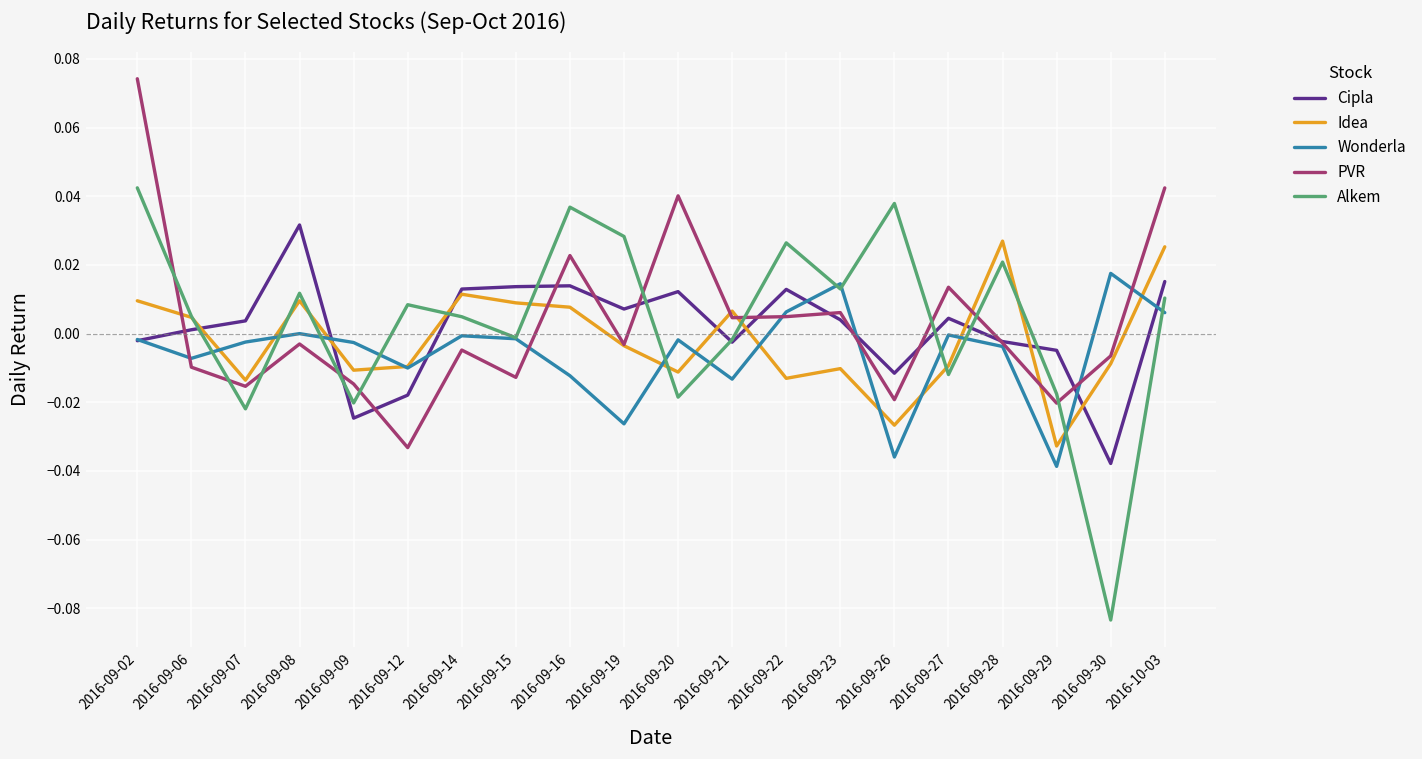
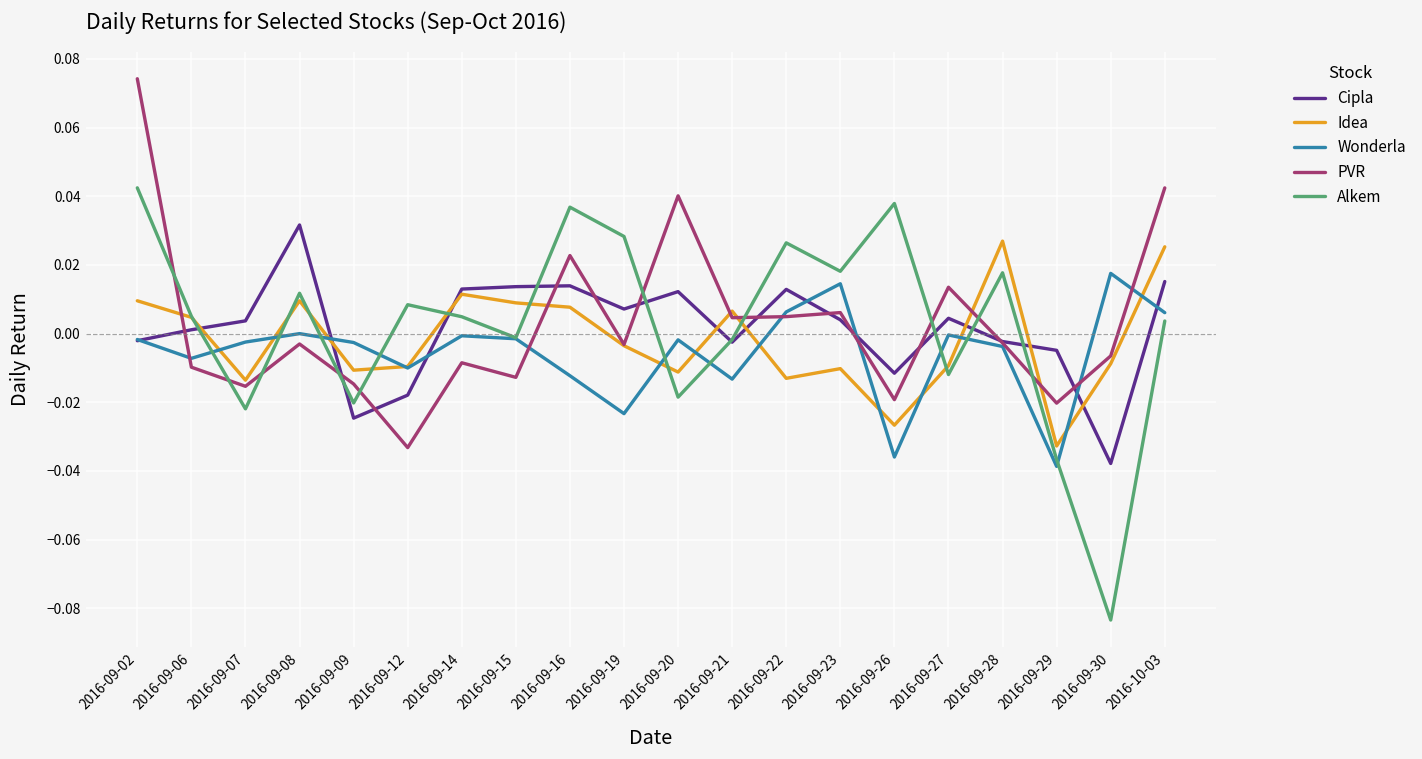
PVR, 2016-09-14: -0.005 -> -0.008
Wonderla, 2016-09-19: -0.026 -> -0.023
Alkem, 2016-09-23: 0.013 -> 0.018
Alkem, 2016-09-28: 0.021 -> 0.018
Alkem, 2016-09-29: -0.018 -> -0.037
Alkem, 2016-10-03: 0.010 -> 0.004
